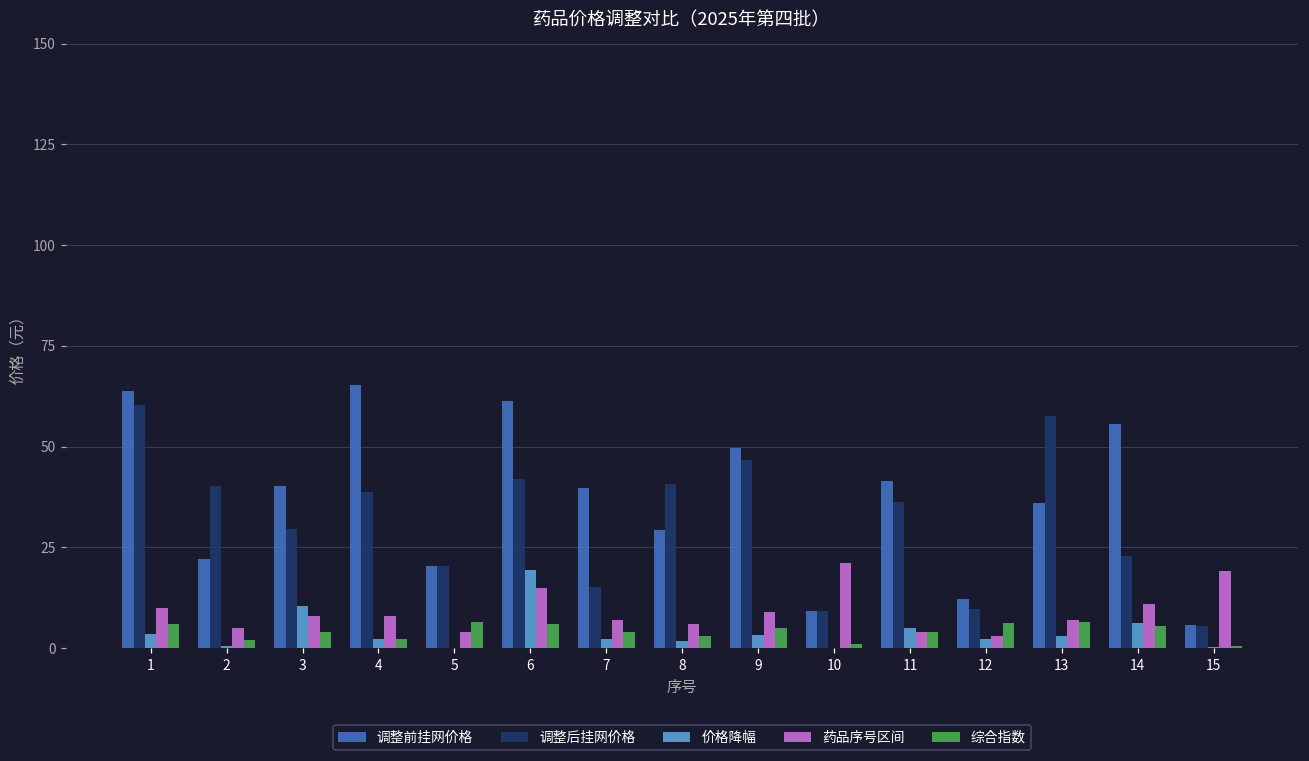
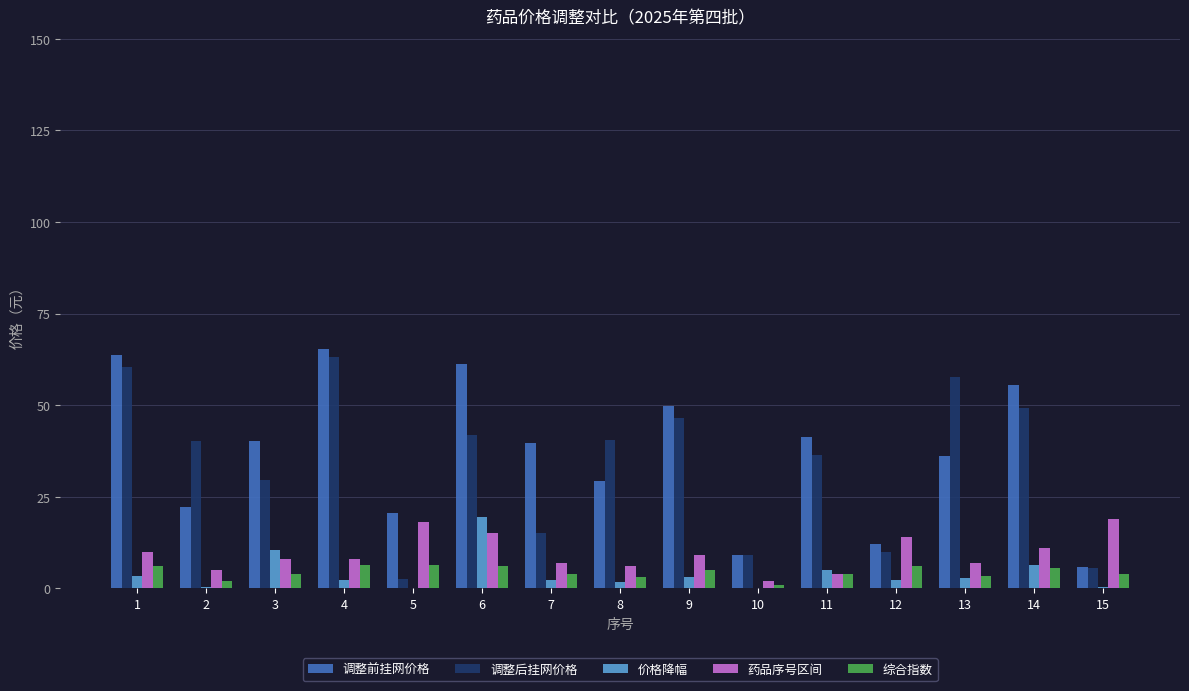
调整后挂网价格, 4: 39 -> 63
综合指数, 4: 2 -> 7
调整后挂网价格, 5: 20 -> 2
药品序号区间, 5: 4 -> 18
药品序号区间, 10: 21 -> 2
药品序号区间, 12: 3 -> 14
综合指数, 13: 6 -> 4
调整后挂网价格, 14: 23 -> 49
综合指数, 15: 1 -> 4
